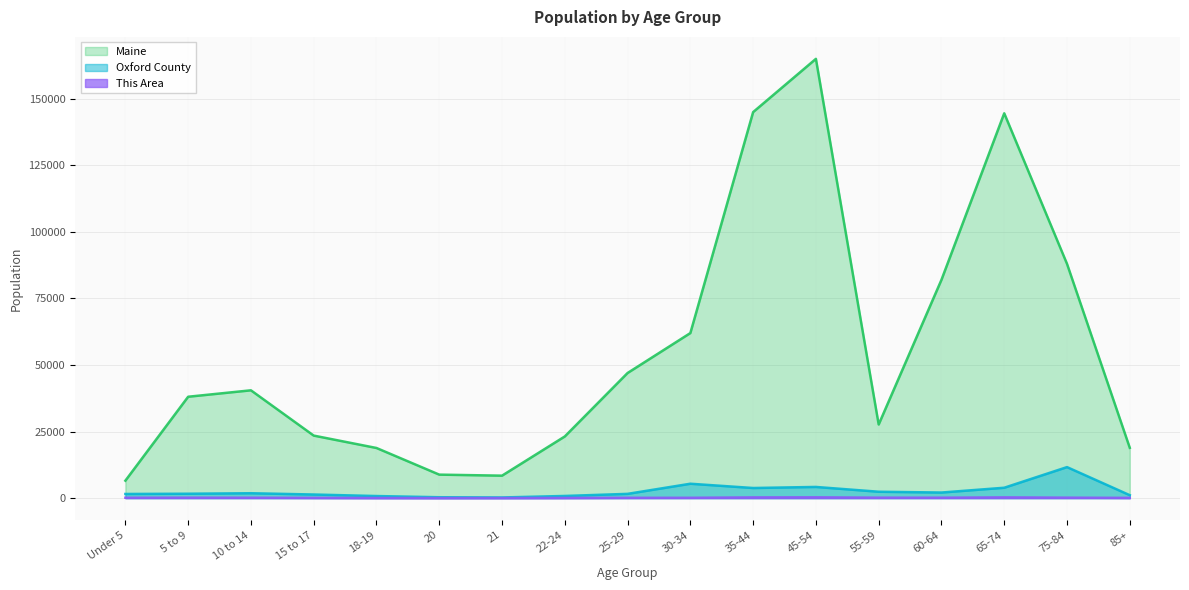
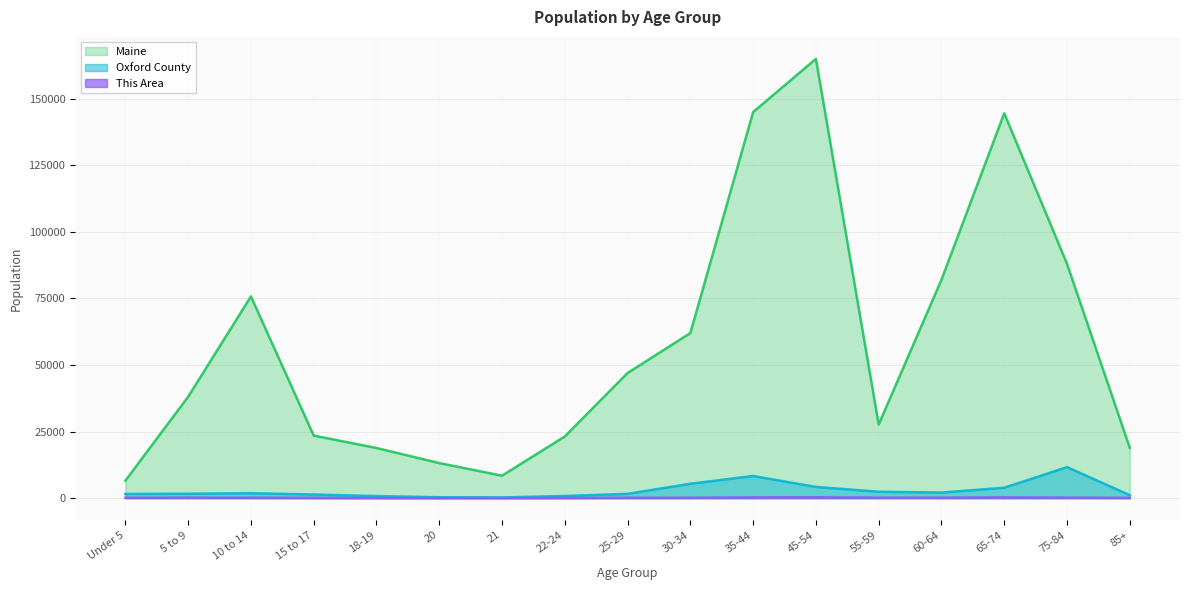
Maine, 10 to 14: 40000 -> 76000
Maine, 20: 9000 -> 13000
Oxford County, 35-44: 4000 -> 8000
